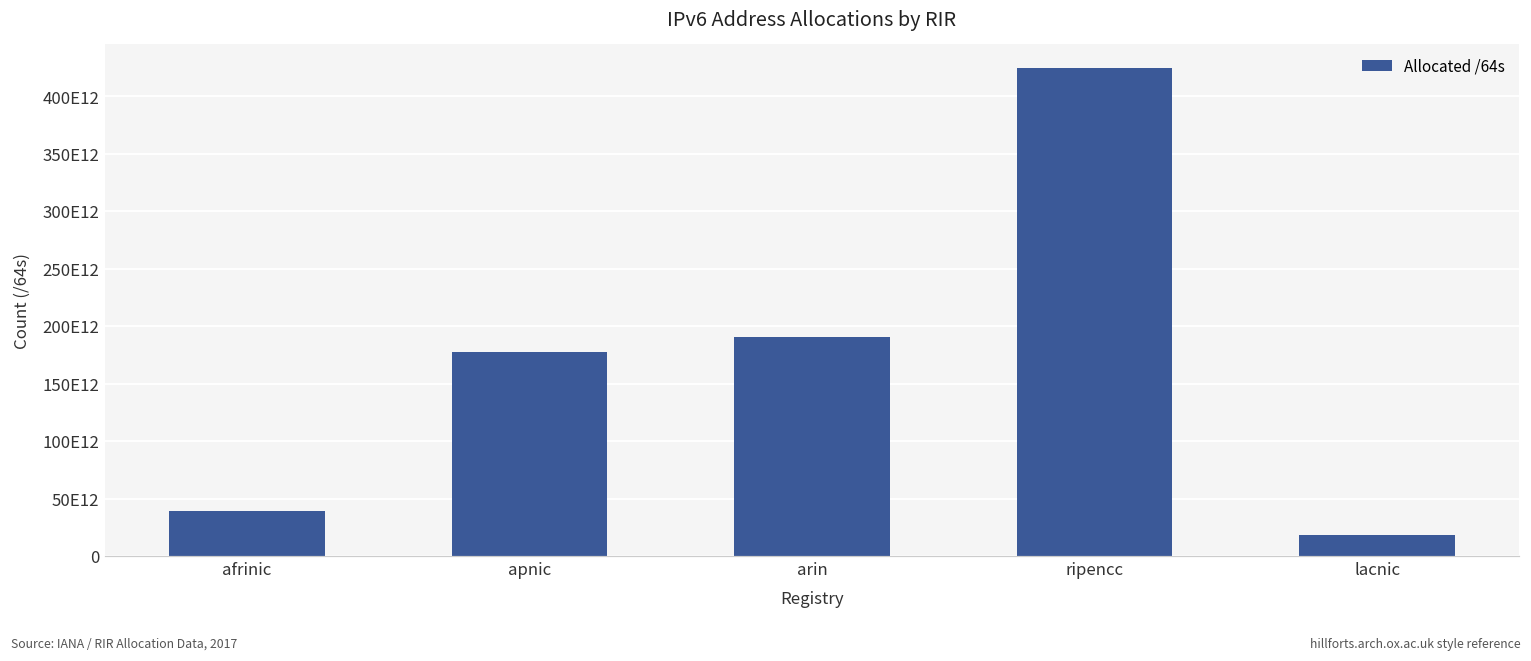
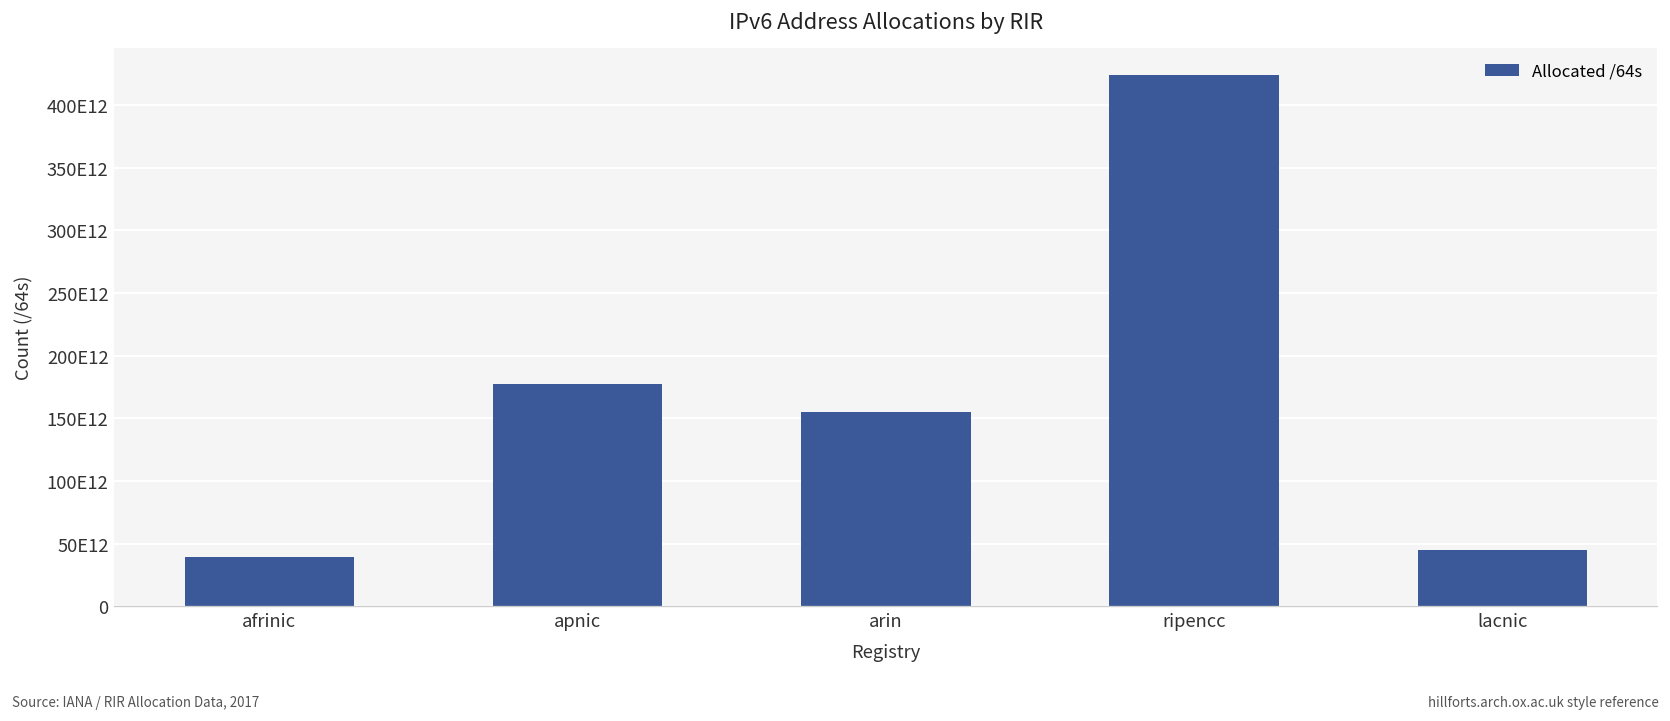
arin: 190000000000000 -> 155000000000000
lacnic: 19000000000000 -> 45000000000000
